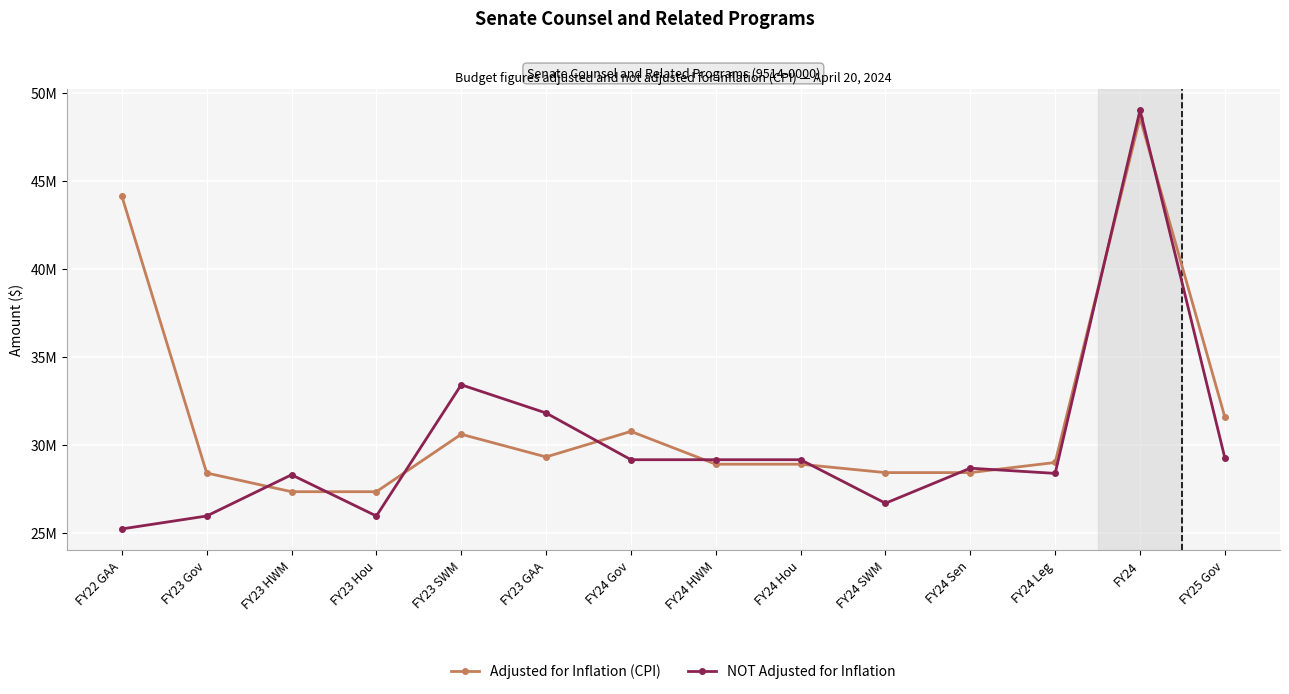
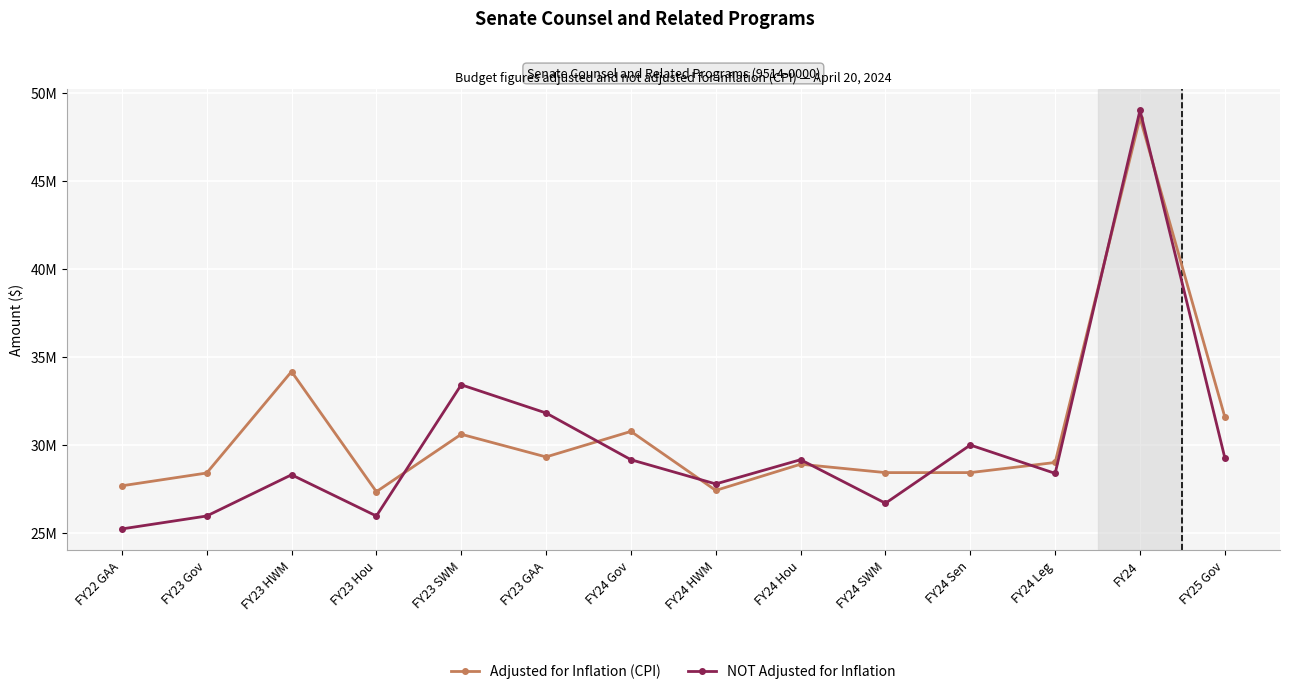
Adjusted for Inflation (CPI), FY22 GAA: 44100000 -> 27700000
Adjusted for Inflation (CPI), FY23 HWM: 27300000 -> 34200000
Adjusted for Inflation (CPI), FY24 HWM: 28900000 -> 27400000
NOT Adjusted for Inflation, FY24 HWM: 29200000 -> 27800000
NOT Adjusted for Inflation, FY24 Sen: 28700000 -> 30000000
